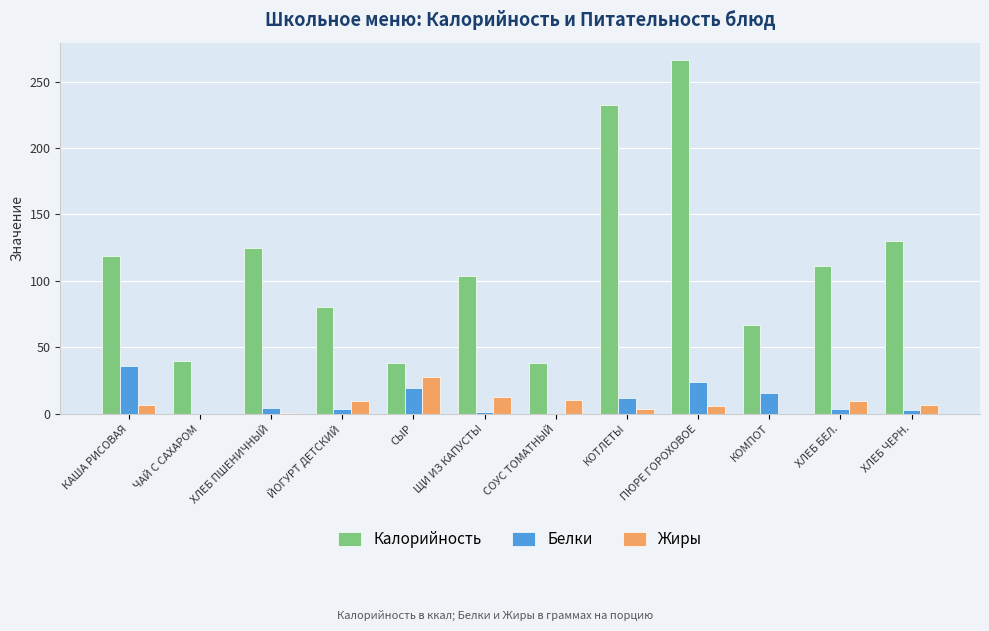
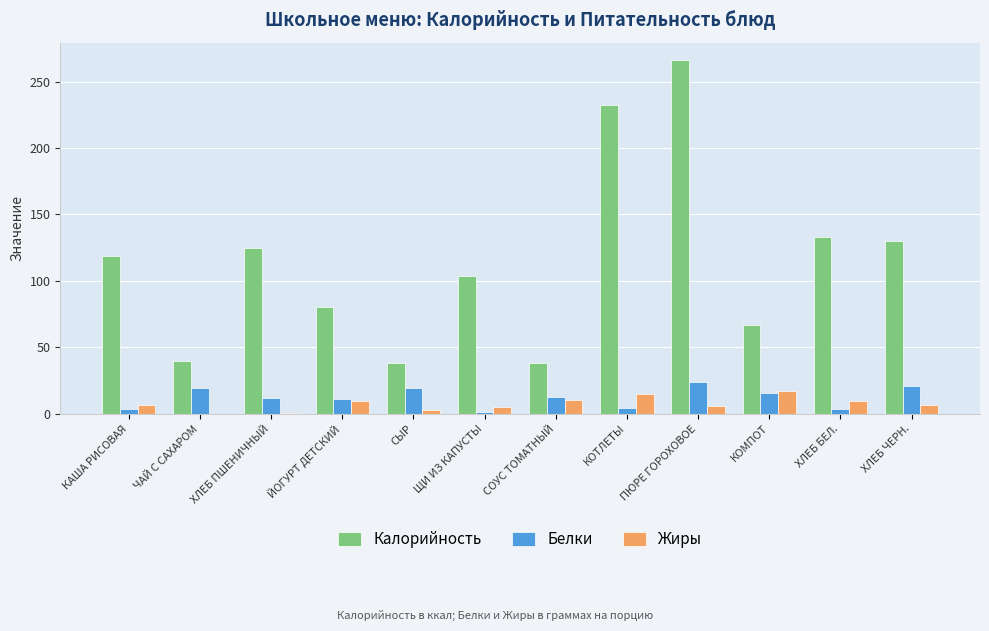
Белки, КАША РИСОВАЯ: 36 -> 4
Белки, ЧАЙ С САХАРОМ: 0 -> 20
Белки, ХЛЕБ ПШЕНИЧНЫЙ: 4 -> 12
Белки, ЙОГУРТ ДЕТСКИЙ: 3 -> 11
Жиры, СЫР: 28 -> 3
Жиры, ЩИ ИЗ КАПУСТЫ: 13 -> 5
Белки, СОУС ТОМАТНЫЙ: 1 -> 12
Белки, КОТЛЕТЫ: 12 -> 4
Жиры, КОТЛЕТЫ: 4 -> 15
Жиры, КОМПОТ: 0 -> 17
Калорийность, ХЛЕБ БЕЛ.: 111 -> 133
Белки, ХЛЕБ ЧЕРН.: 3 -> 21
